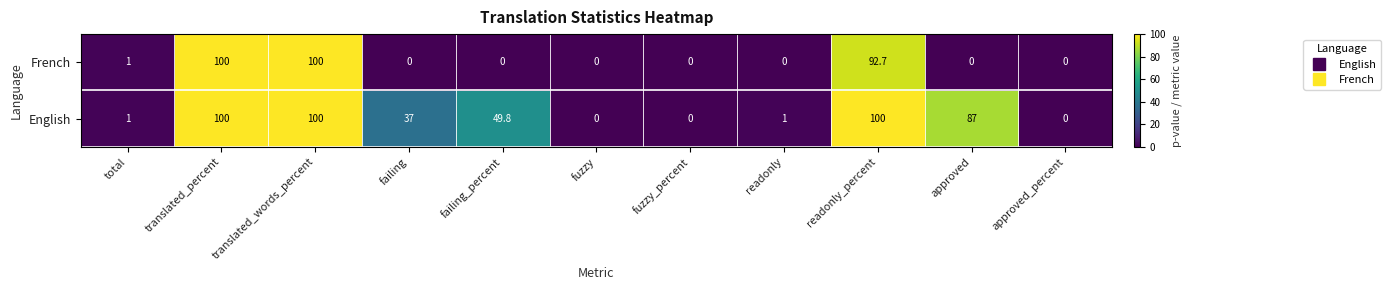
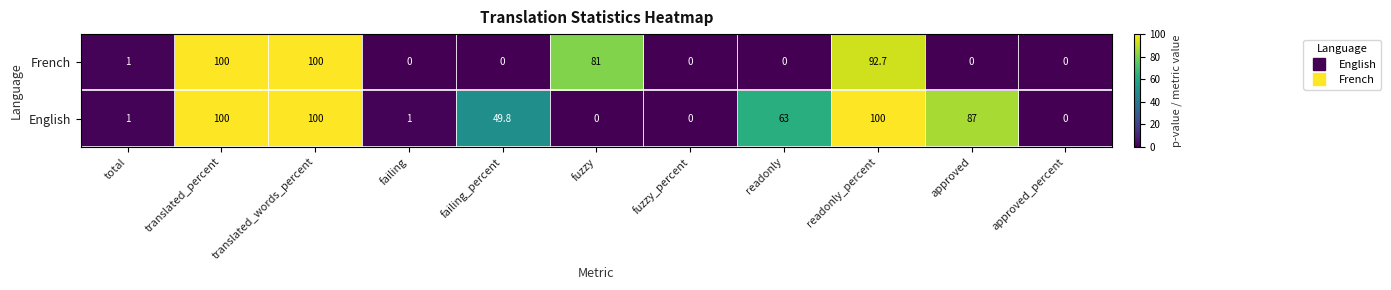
French, fuzzy: 0 -> 81
English, failing: 37 -> 1
English, readonly: 1 -> 63
